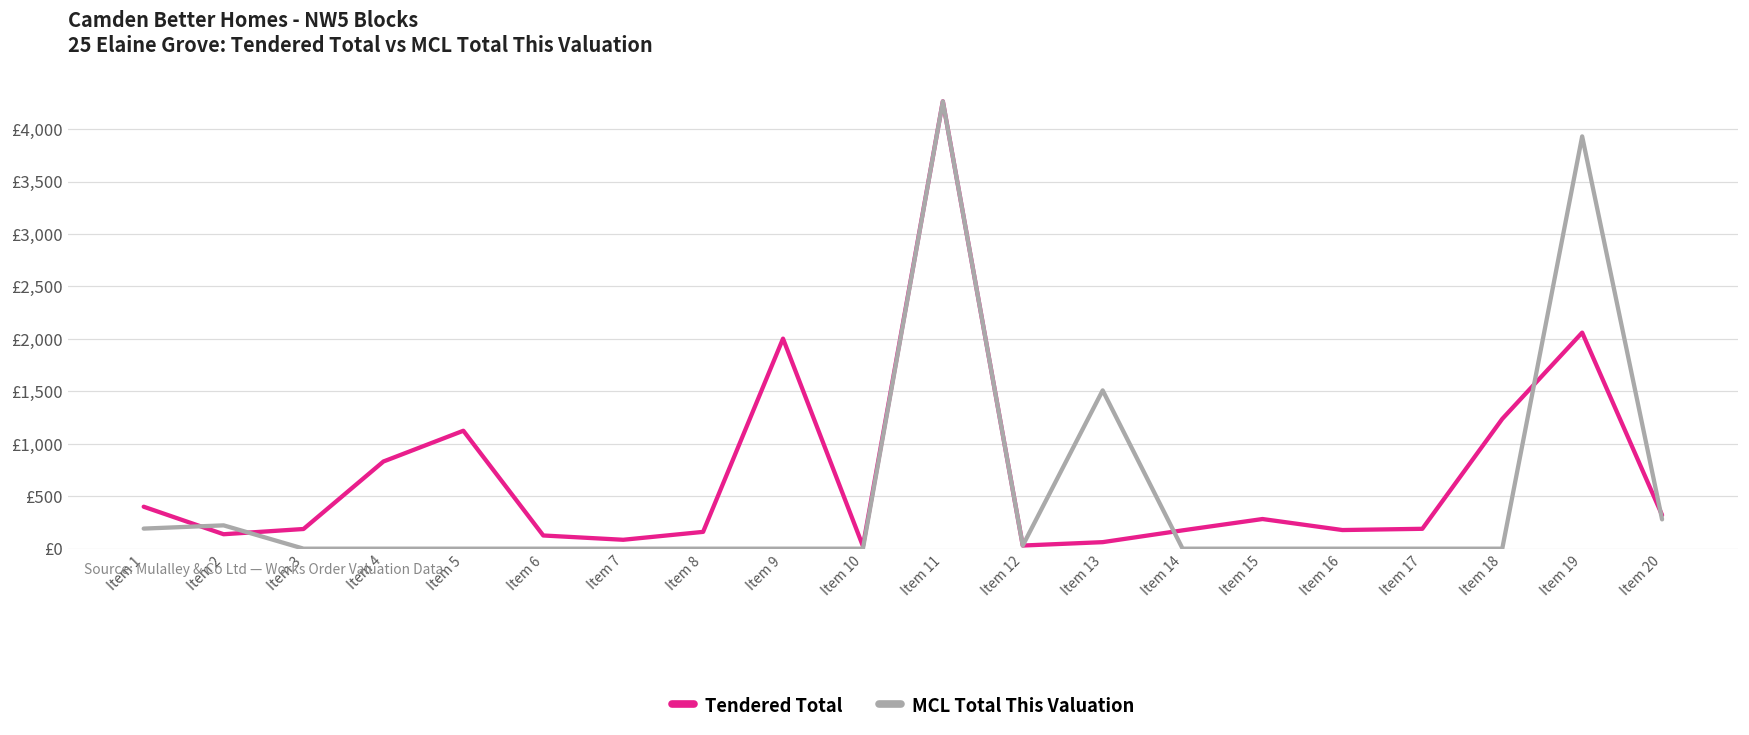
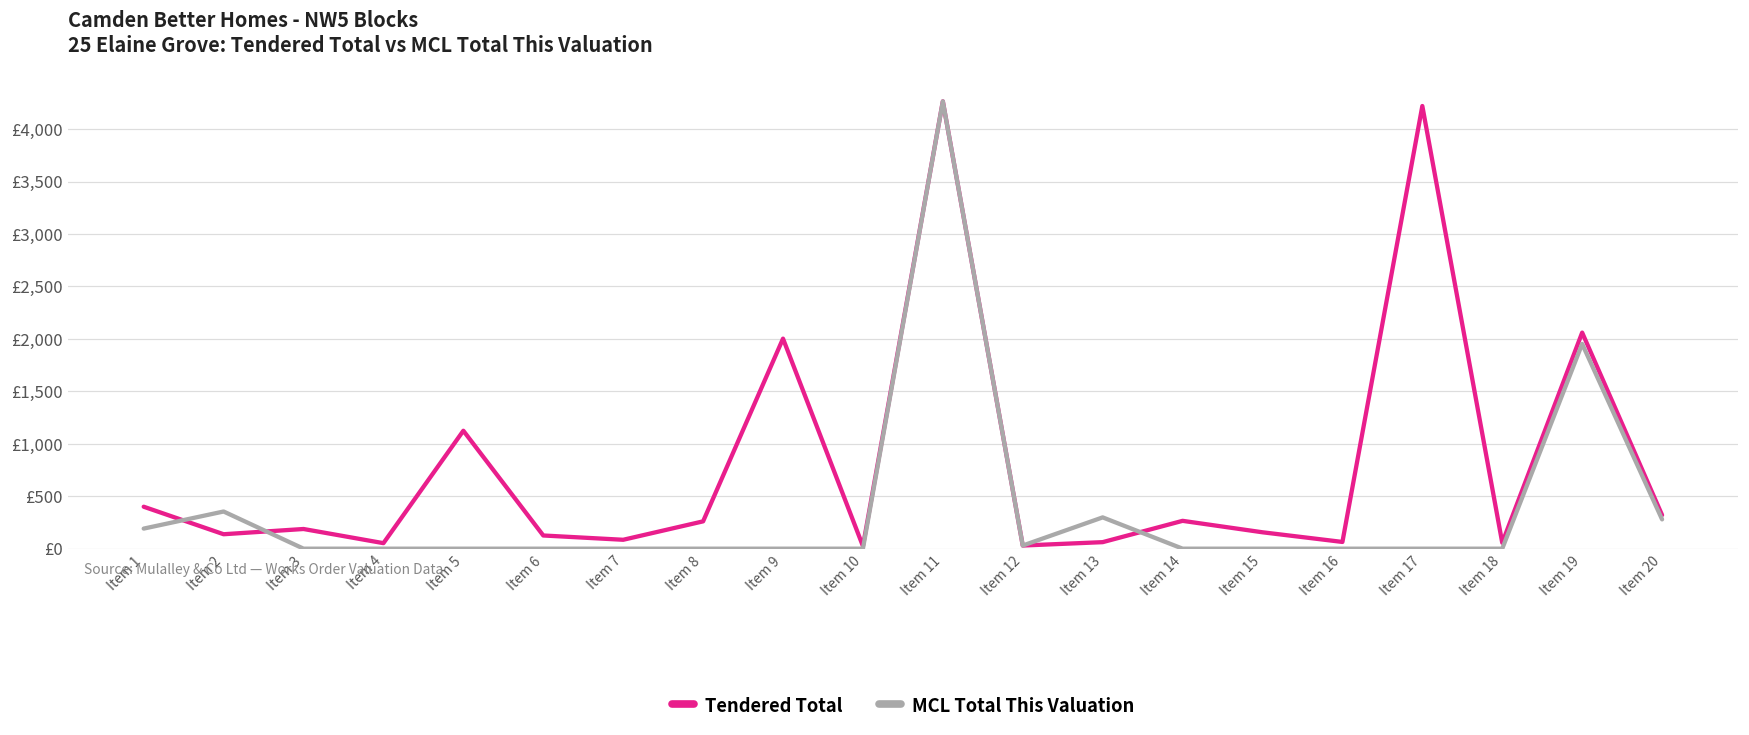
MCL Total This Valuation, Item 2: £200 -> £400
Tendered Total, Item 4: £800 -> £100
Tendered Total, Item 8: £200 -> £300
MCL Total This Valuation, Item 13: £1,500 -> £300
Tendered Total, Item 14: £200 -> £300
Tendered Total, Item 15: £300 -> £200
Tendered Total, Item 16: £200 -> £100
Tendered Total, Item 17: £200 -> £4,200
Tendered Total, Item 18: £1,200 -> £100
MCL Total This Valuation, Item 19: £3,900 -> £2,000
